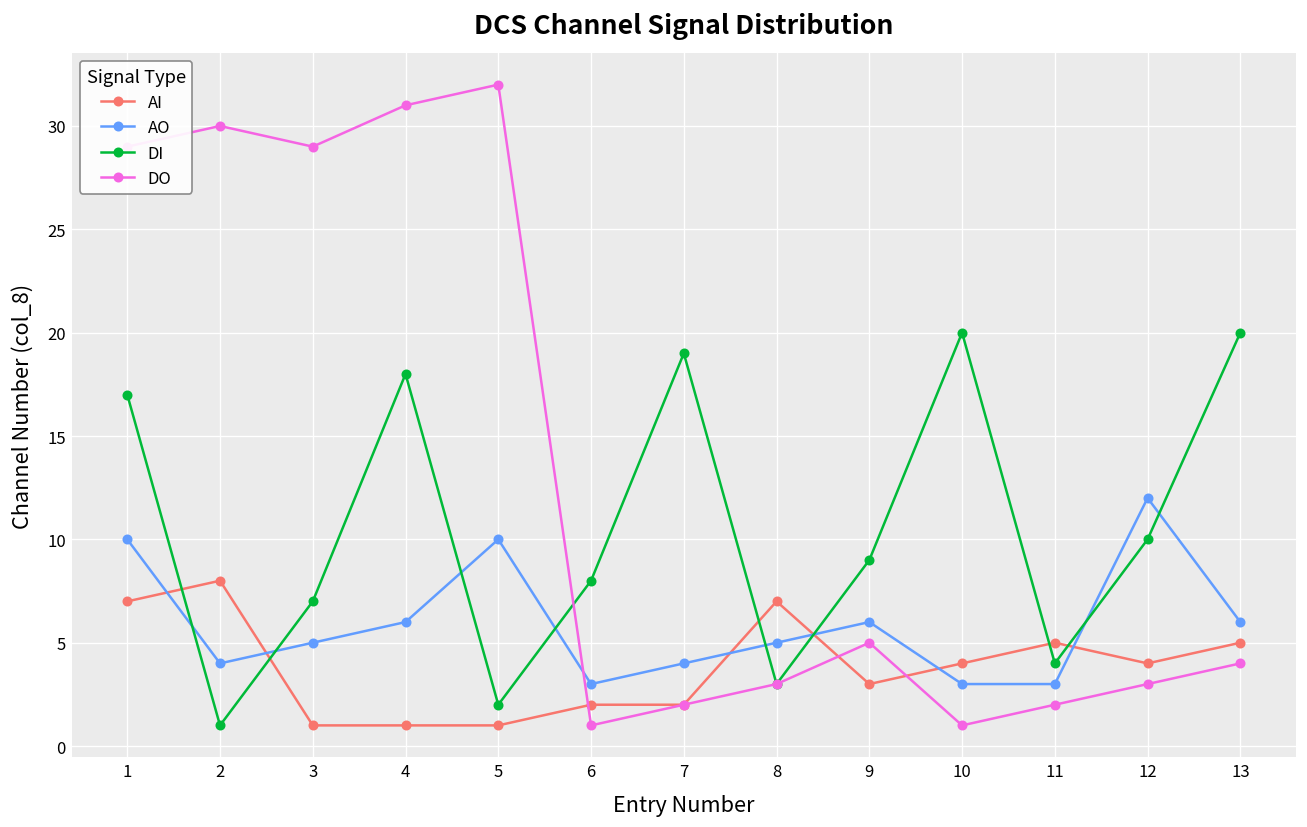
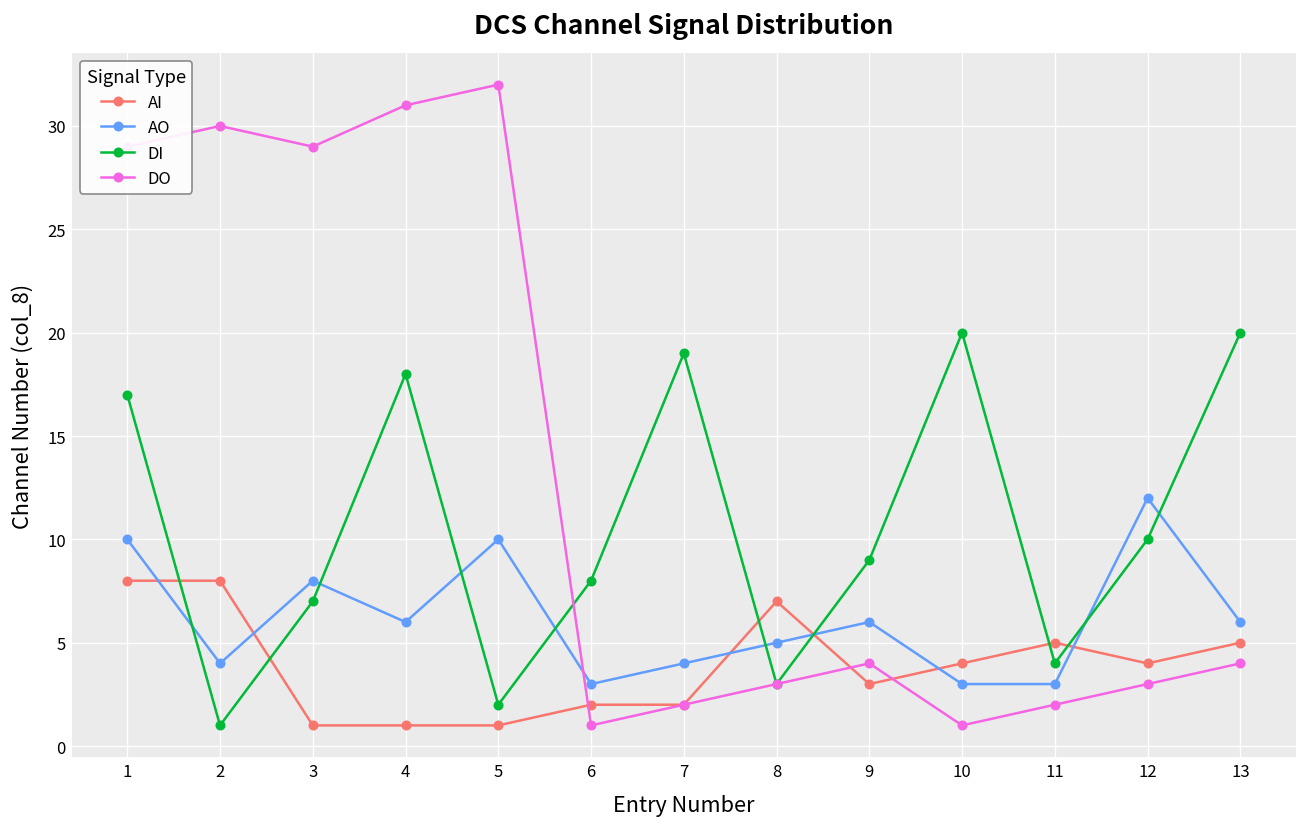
AI, 1: 7 -> 8
AO, 3: 5 -> 8
DO, 9: 5 -> 4
